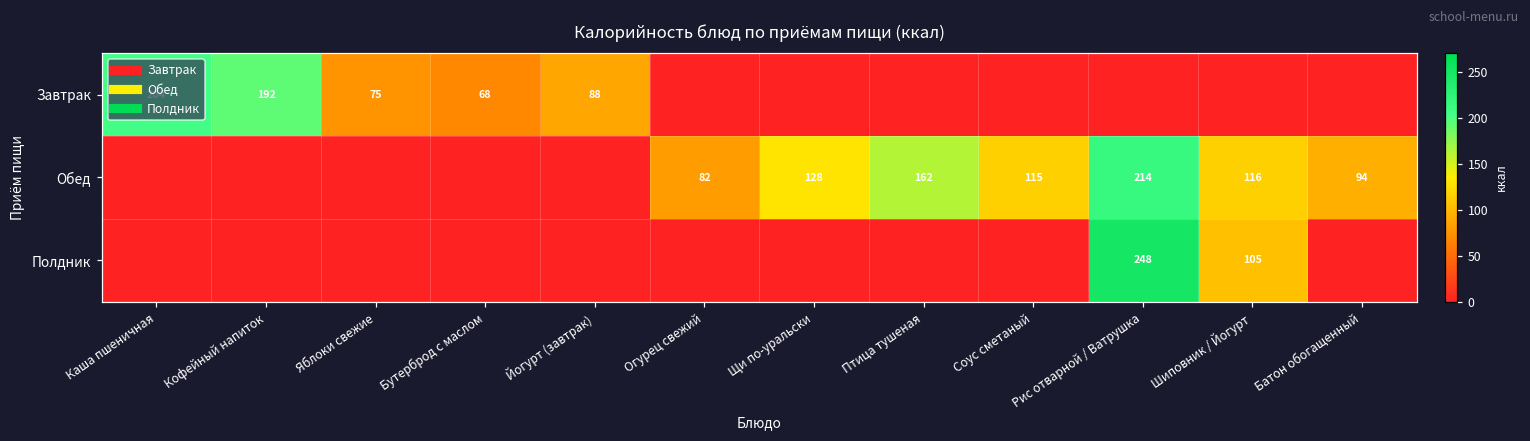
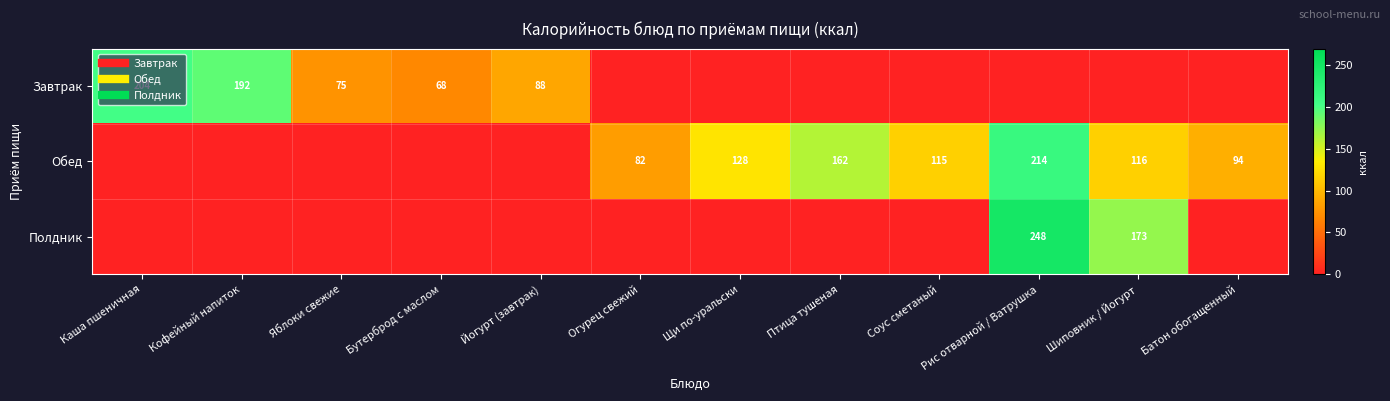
Полдник, Шиповник / Йогурт: 105 -> 173
